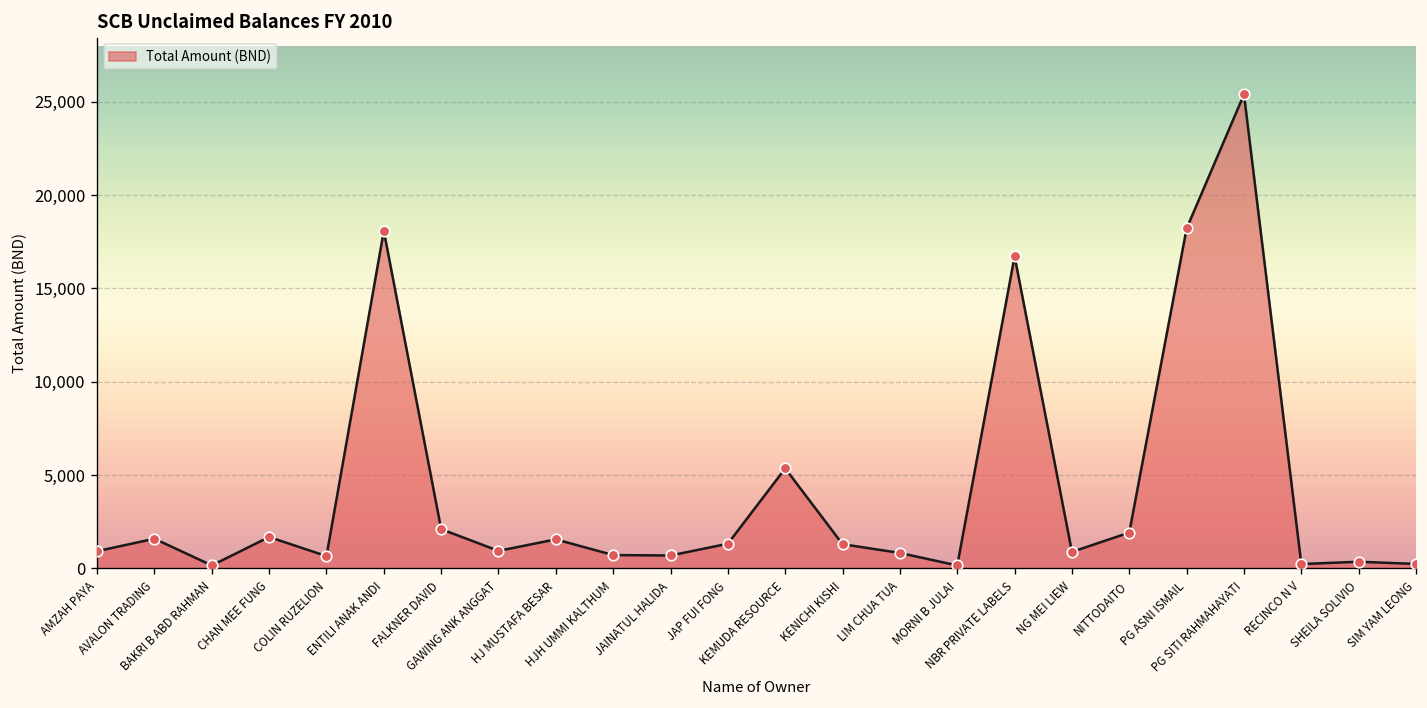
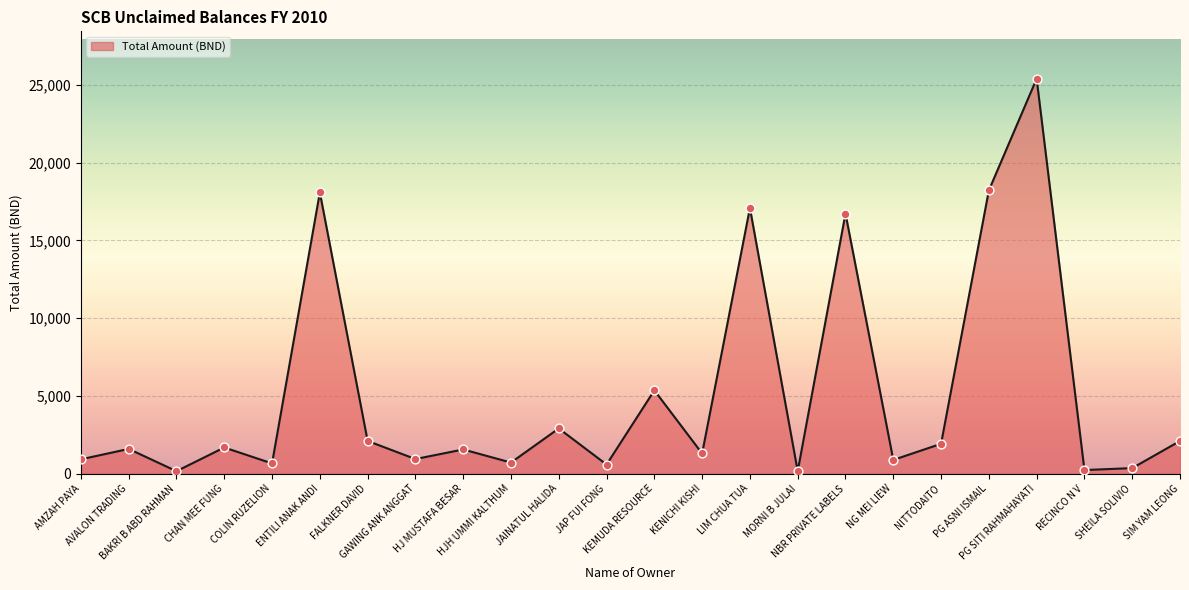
JAINATUL HALIDA: 700 -> 2,900
JAP FUI FONG: 1,300 -> 600
LIM CHUA TUA: 800 -> 17,100
SIM YAM LEONG: 200 -> 2,100
